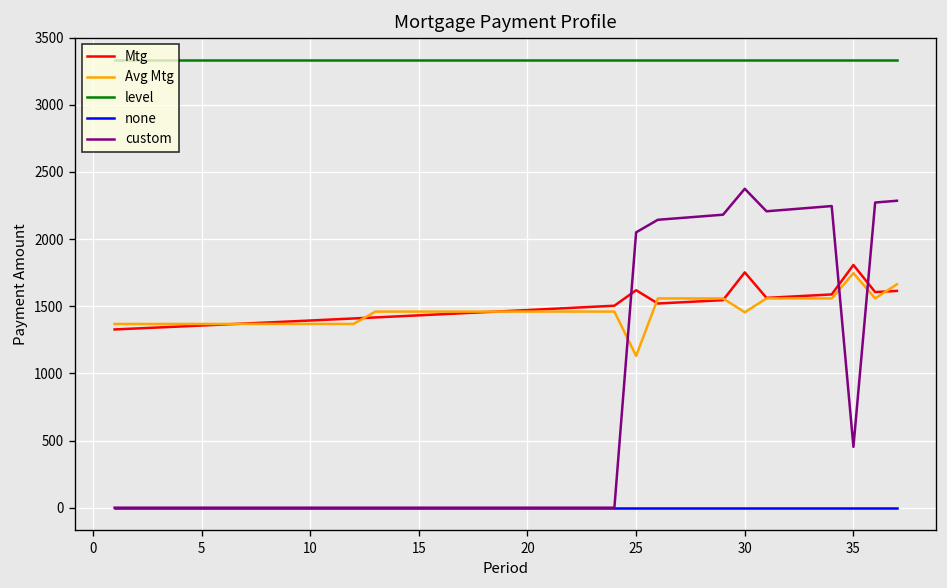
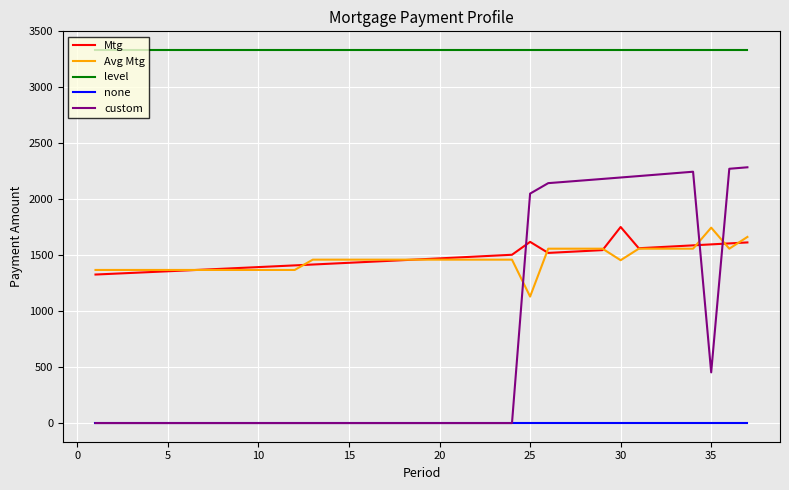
custom, 30: 2370 -> 2190
Mtg, 35: 1810 -> 1600
